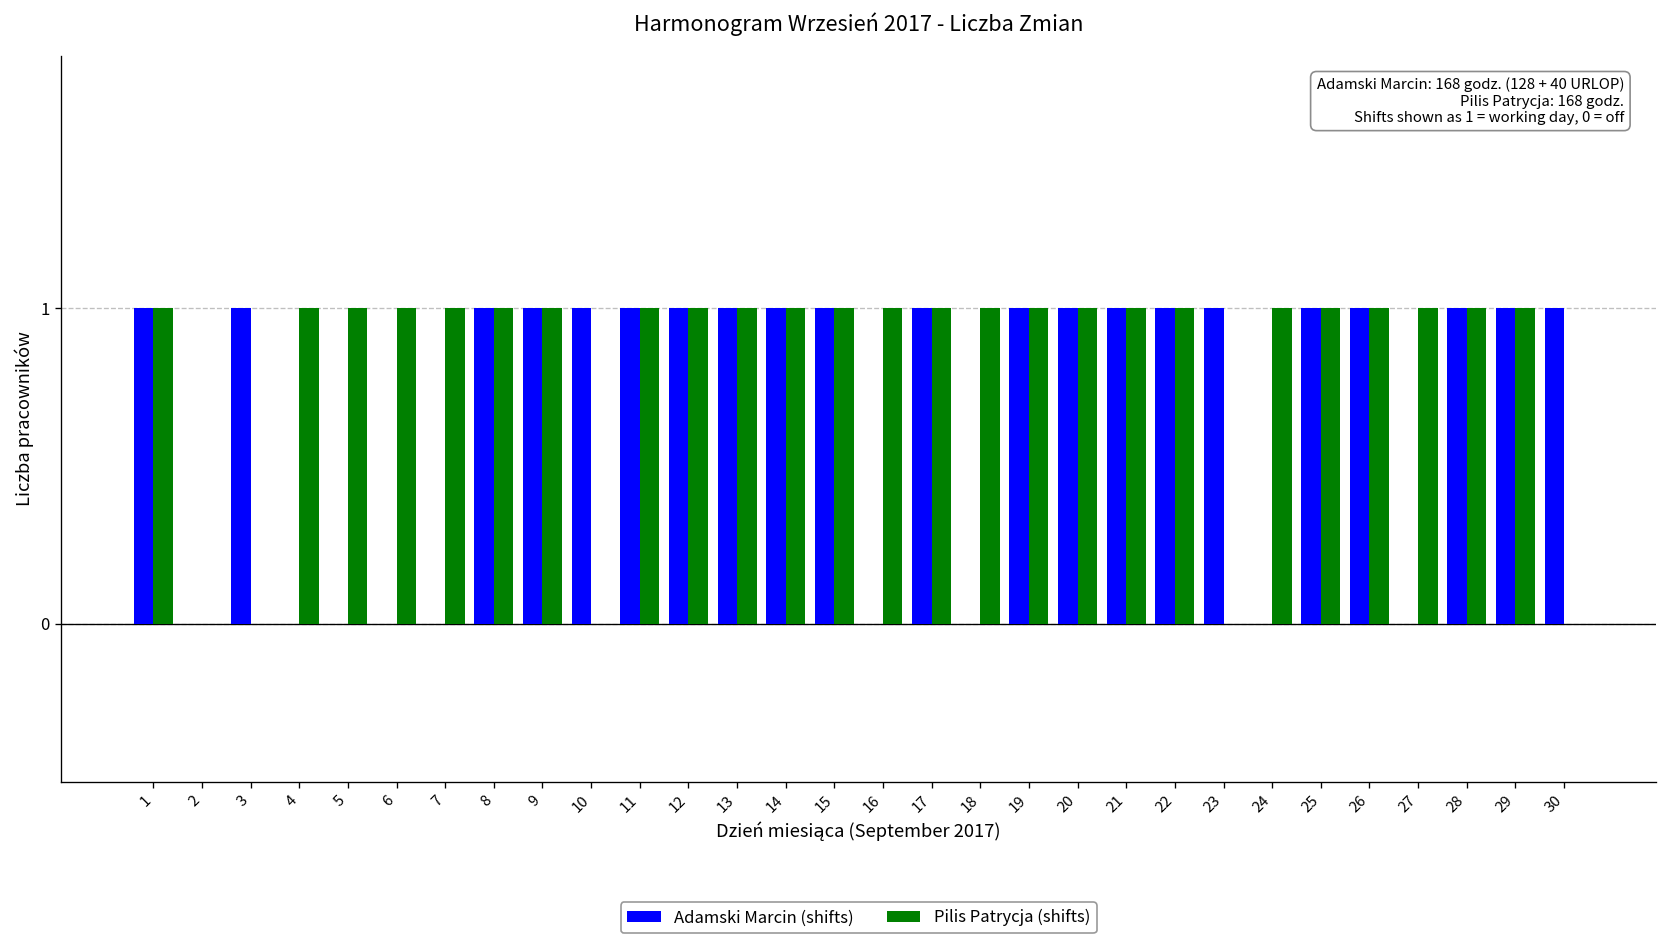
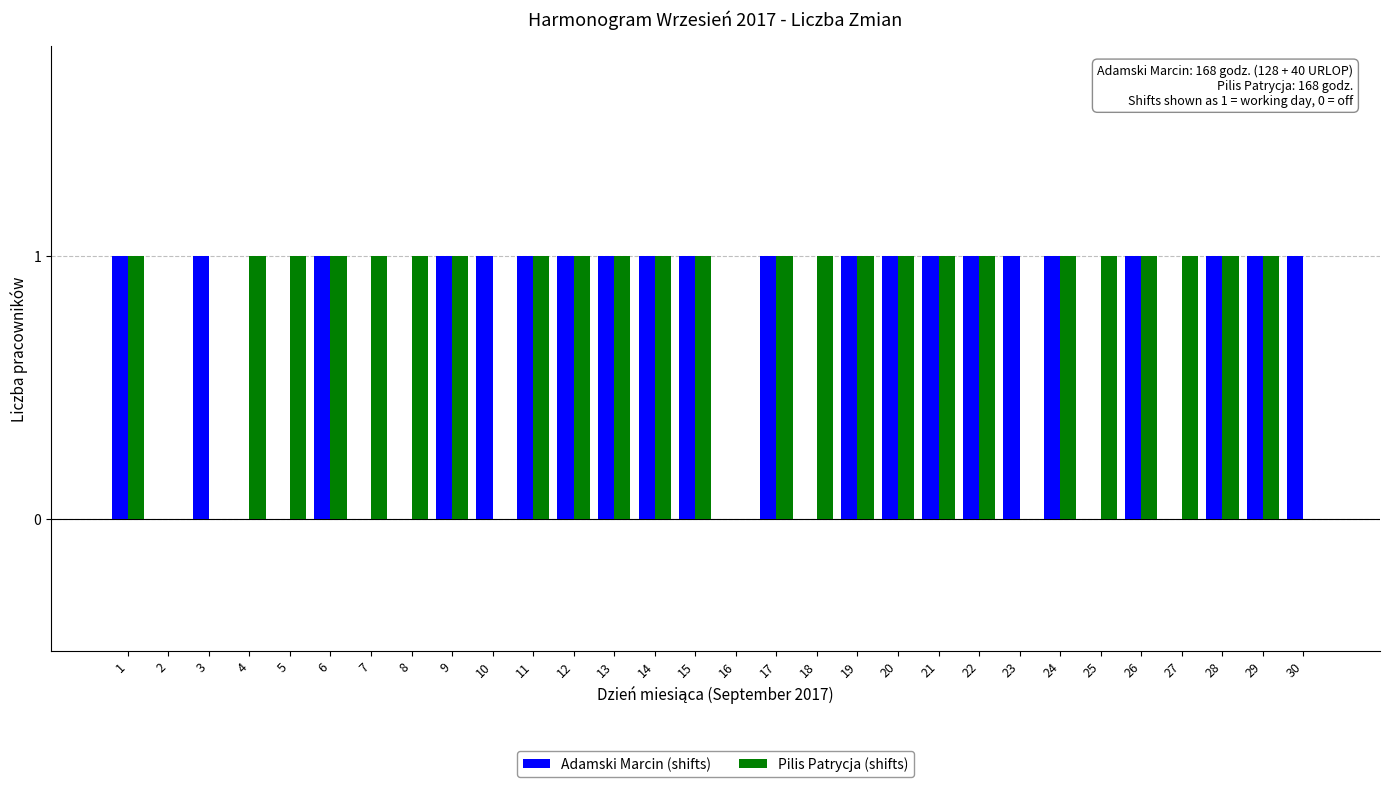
Adamski Marcin (shifts), 6: 0 -> 1
Adamski Marcin (shifts), 8: 1 -> 0
Pilis Patrycja (shifts), 16: 1 -> 0
Adamski Marcin (shifts), 24: 0 -> 1
Adamski Marcin (shifts), 25: 1 -> 0
